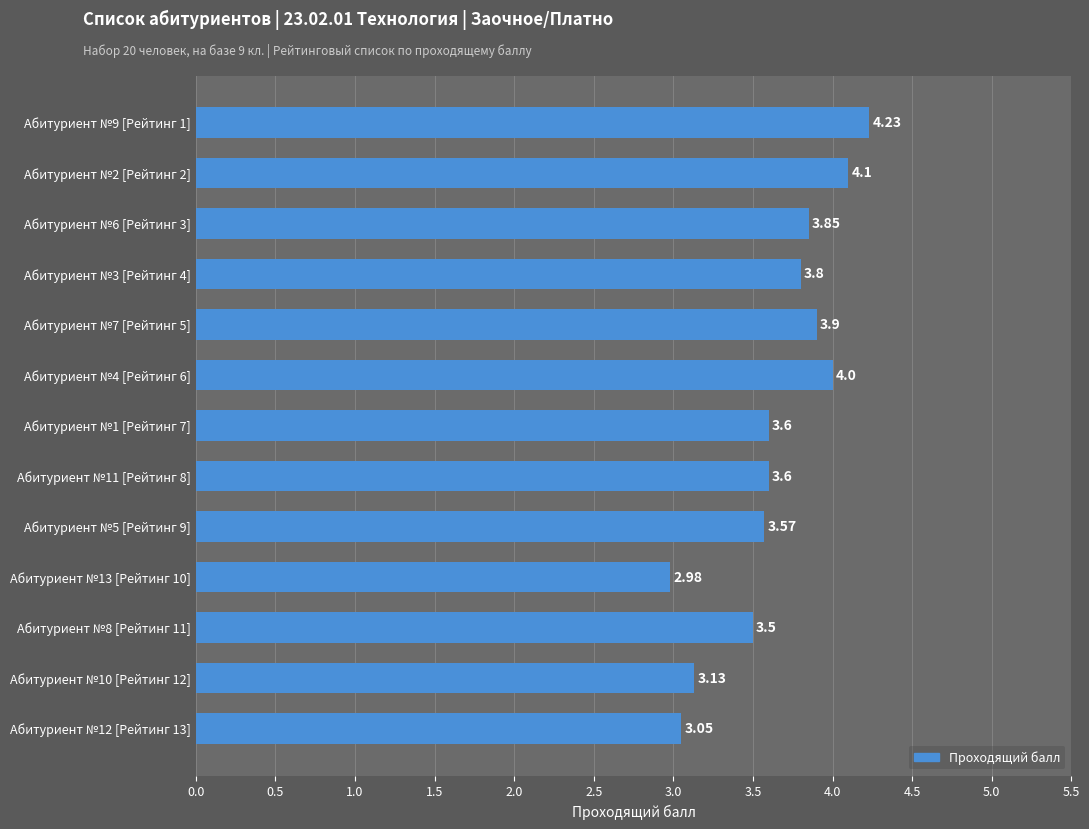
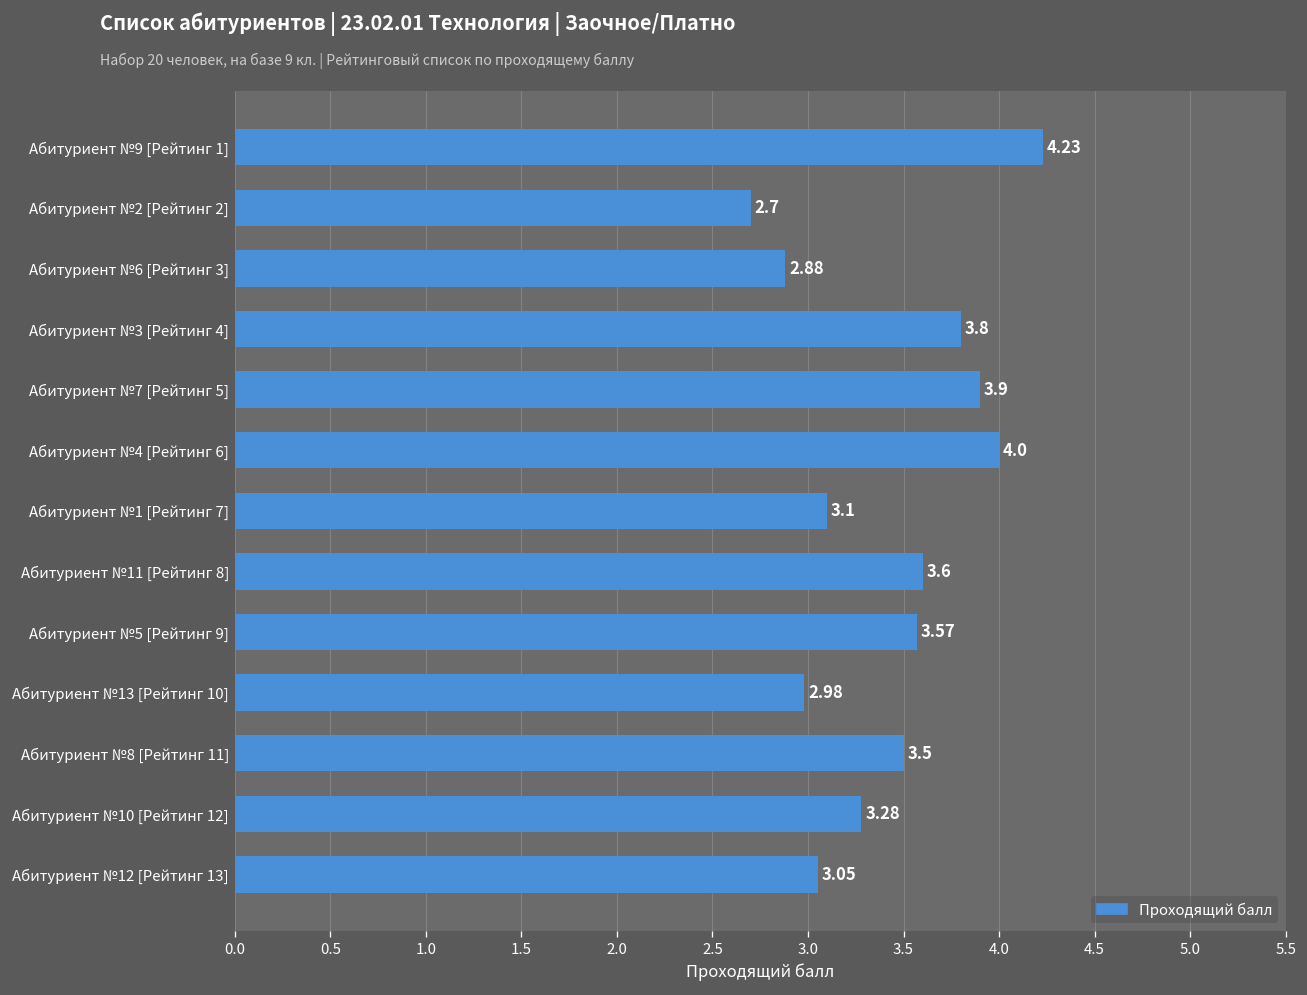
Абитуриент №2 [Рейтинг 2]: 4.1 -> 2.7
Абитуриент №6 [Рейтинг 3]: 3.85 -> 2.88
Абитуриент №1 [Рейтинг 7]: 3.6 -> 3.1
Абитуриент №10 [Рейтинг 12]: 3.13 -> 3.28
